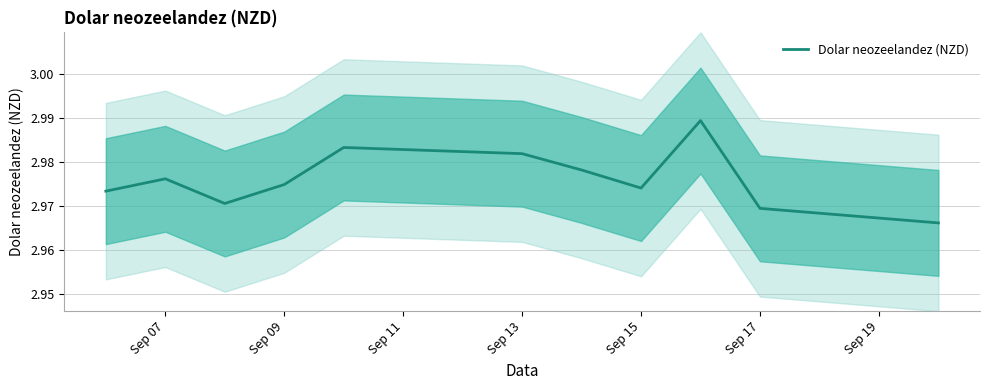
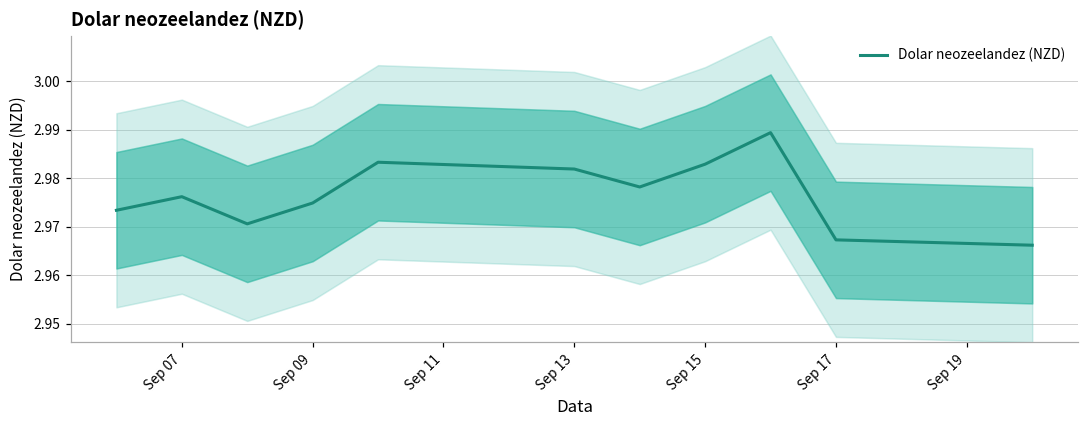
Dolar neozeelandez (NZD), Sep 15: 2.974 -> 2.983
Dolar neozeelandez (NZD), Sep 17: 2.970 -> 2.967
